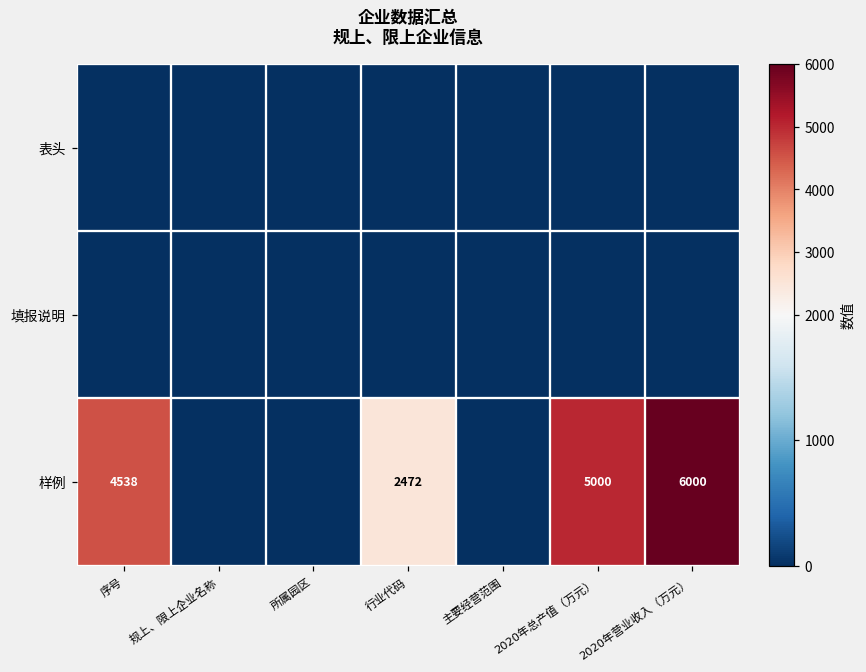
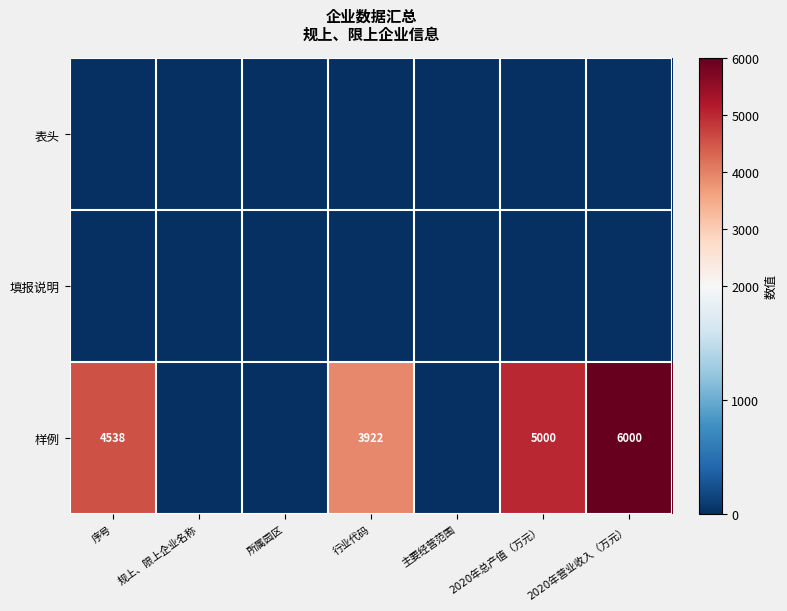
样例, 行业代码: 2472 -> 3922
